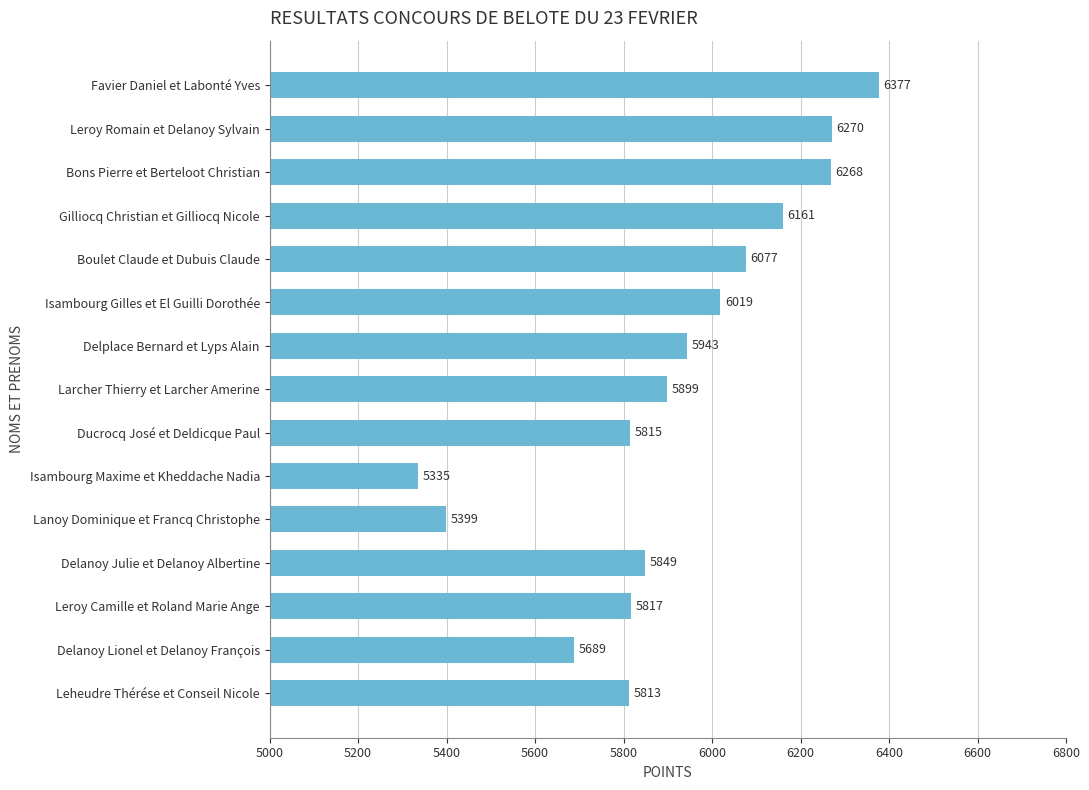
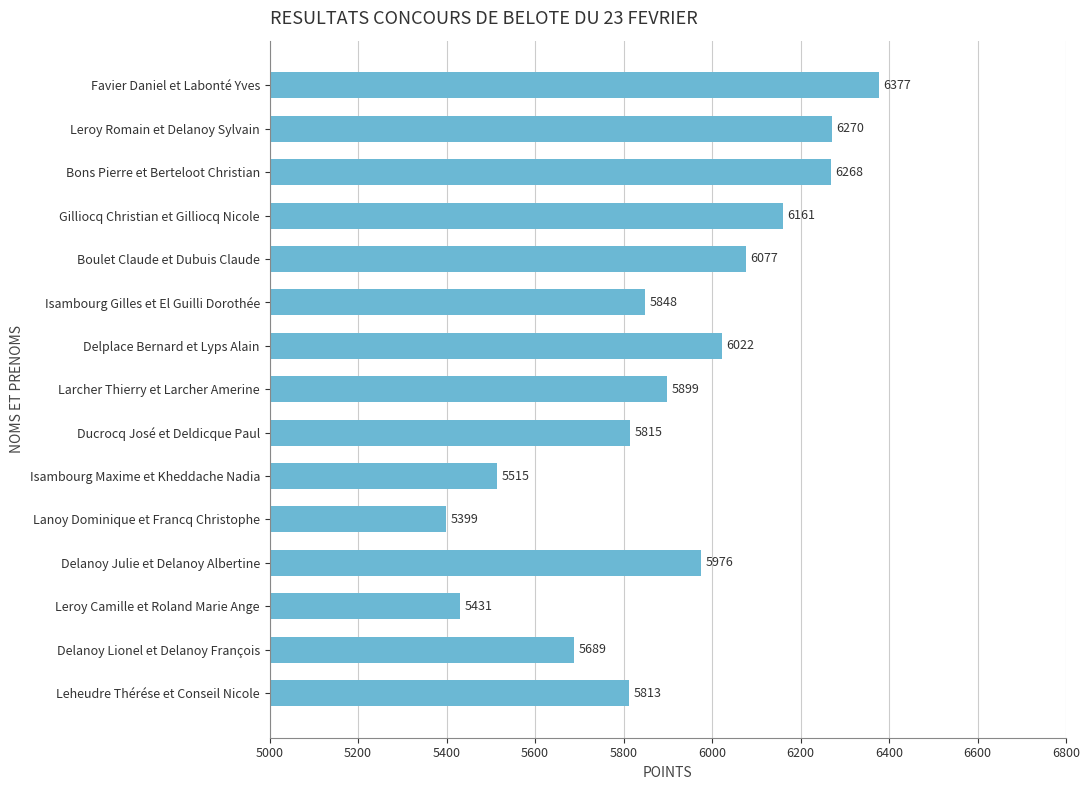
Isambourg Gilles et El Guilli Dorothée: 6019 -> 5848
Delplace Bernard et Lyps Alain: 5943 -> 6022
Isambourg Maxime et Kheddache Nadia: 5335 -> 5515
Delanoy Julie et Delanoy Albertine: 5849 -> 5976
Leroy Camille et Roland Marie Ange: 5817 -> 5431
